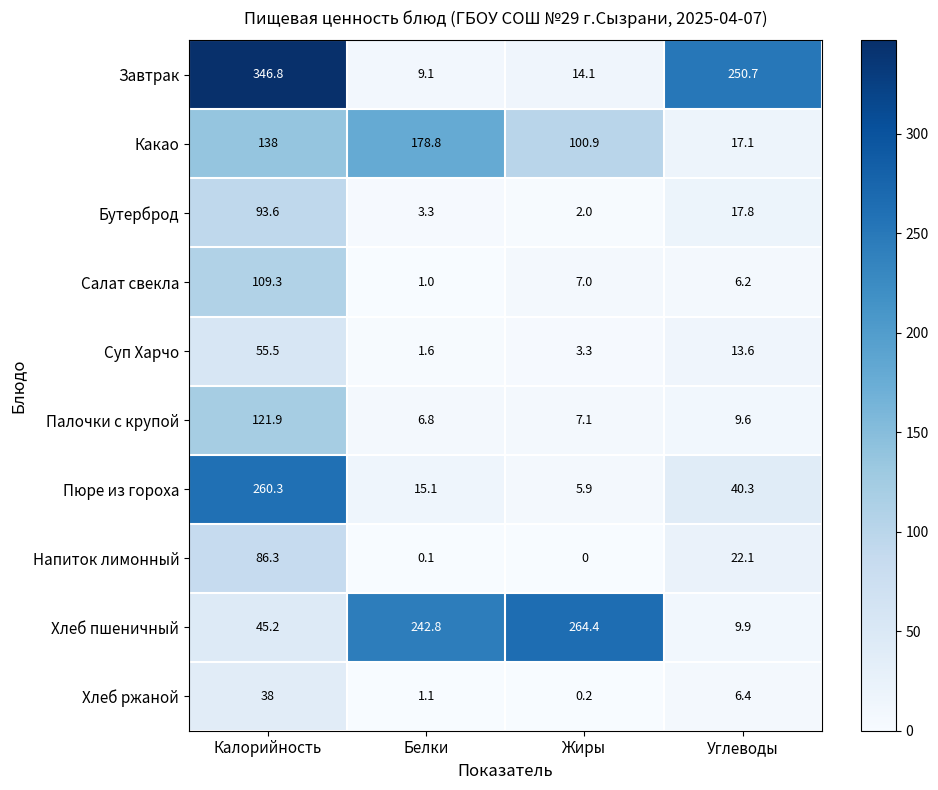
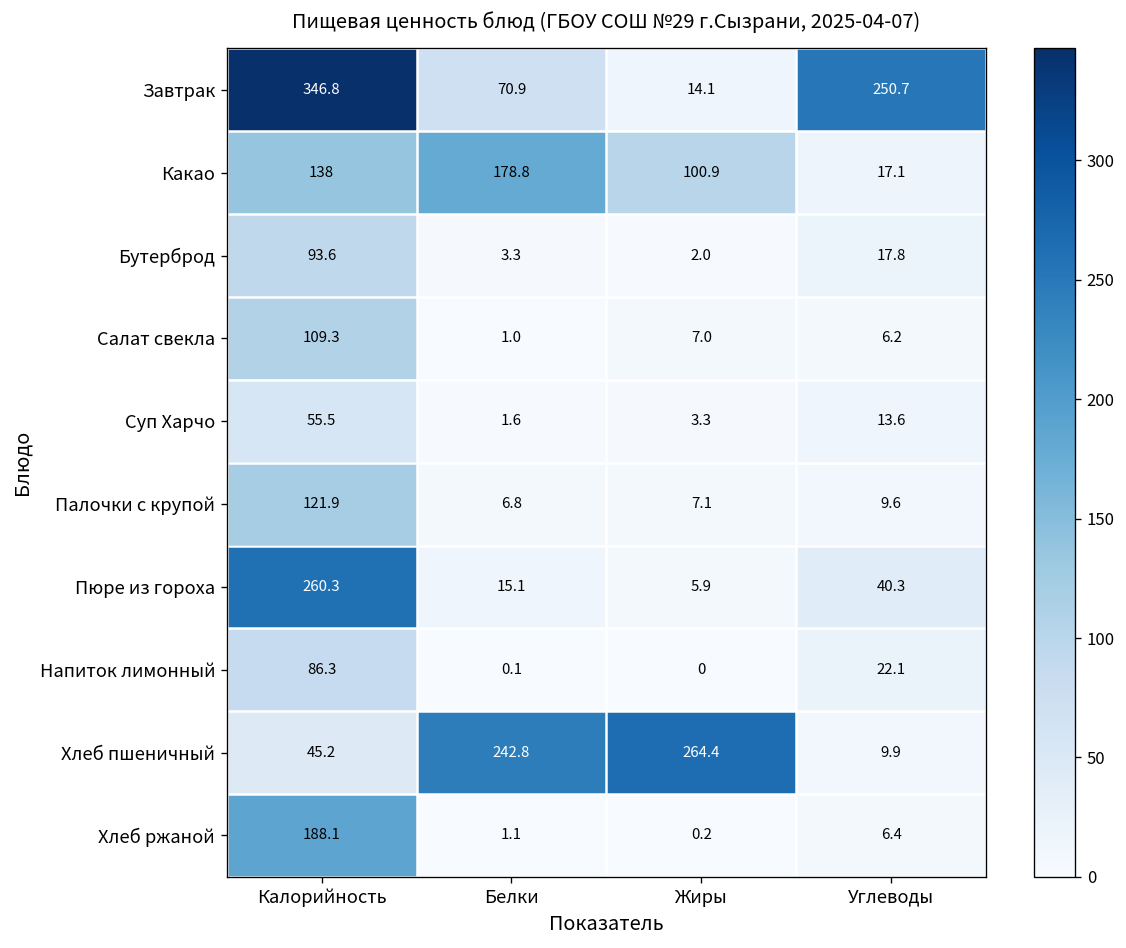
Завтрак, Белки: 9.1 -> 70.9
Хлеб ржаной, Калорийность: 38 -> 188.1
